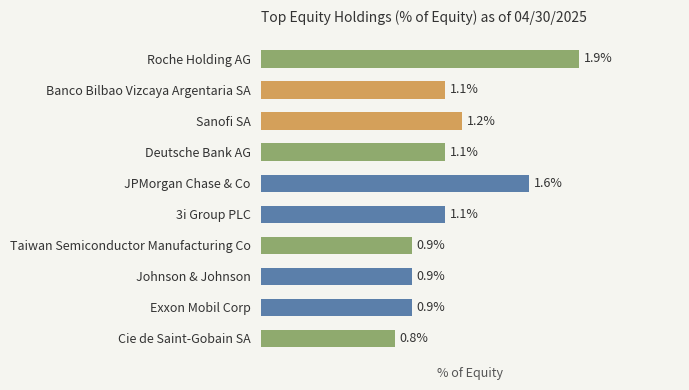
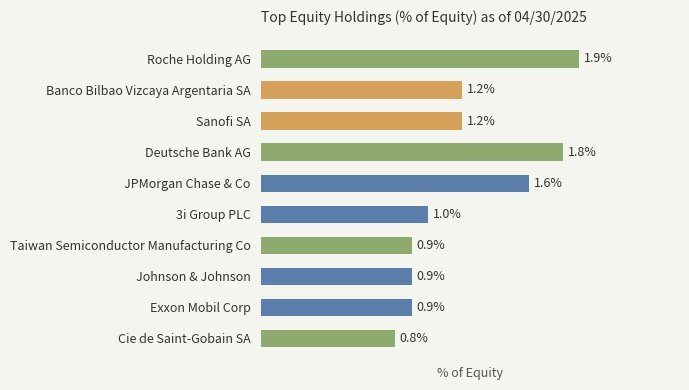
Banco Bilbao Vizcaya Argentaria SA: 1.1% -> 1.2%
Deutsche Bank AG: 1.1% -> 1.8%
3i Group PLC: 1.1% -> 1.0%
